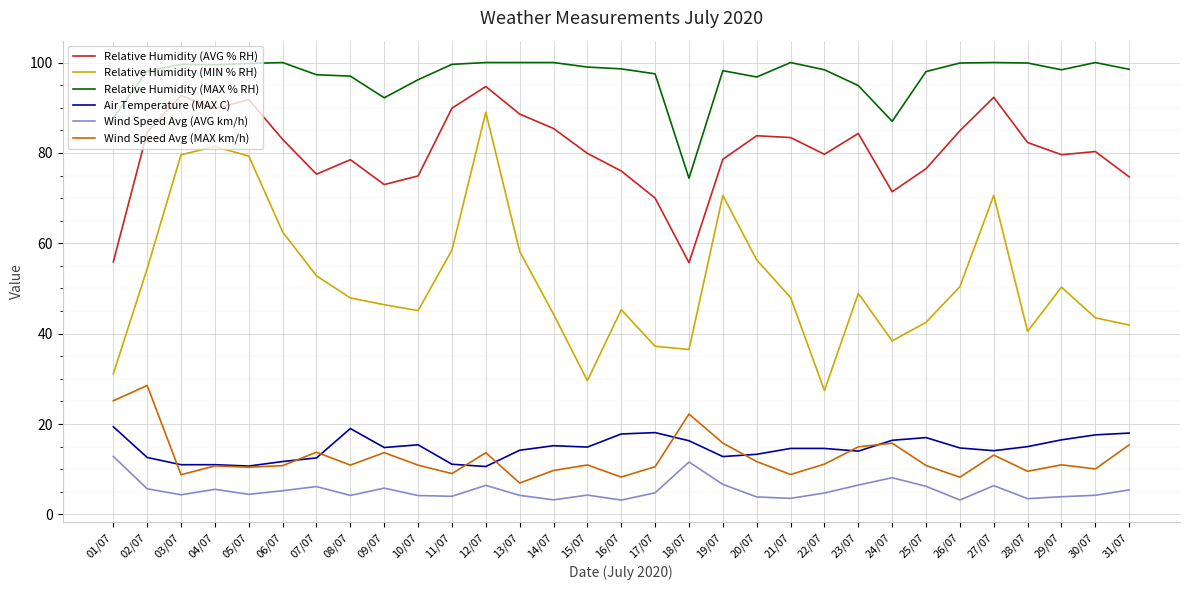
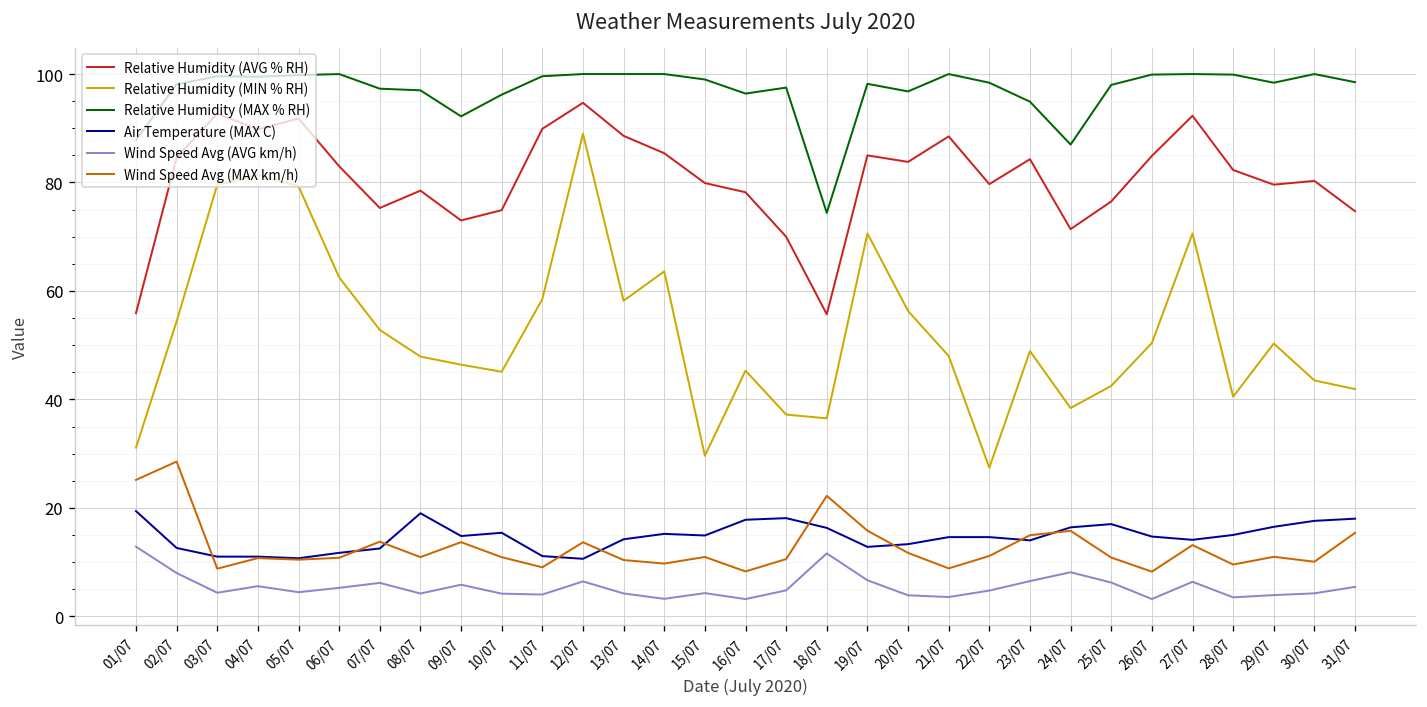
Wind Speed Avg (AVG km/h), 02/07: 6 -> 8
Wind Speed Avg (MAX km/h), 13/07: 7 -> 10
Relative Humidity (MIN % RH), 14/07: 44 -> 64
Relative Humidity (AVG % RH), 16/07: 76 -> 78
Relative Humidity (MAX % RH), 16/07: 99 -> 96
Relative Humidity (AVG % RH), 19/07: 79 -> 85
Relative Humidity (AVG % RH), 21/07: 83 -> 89
